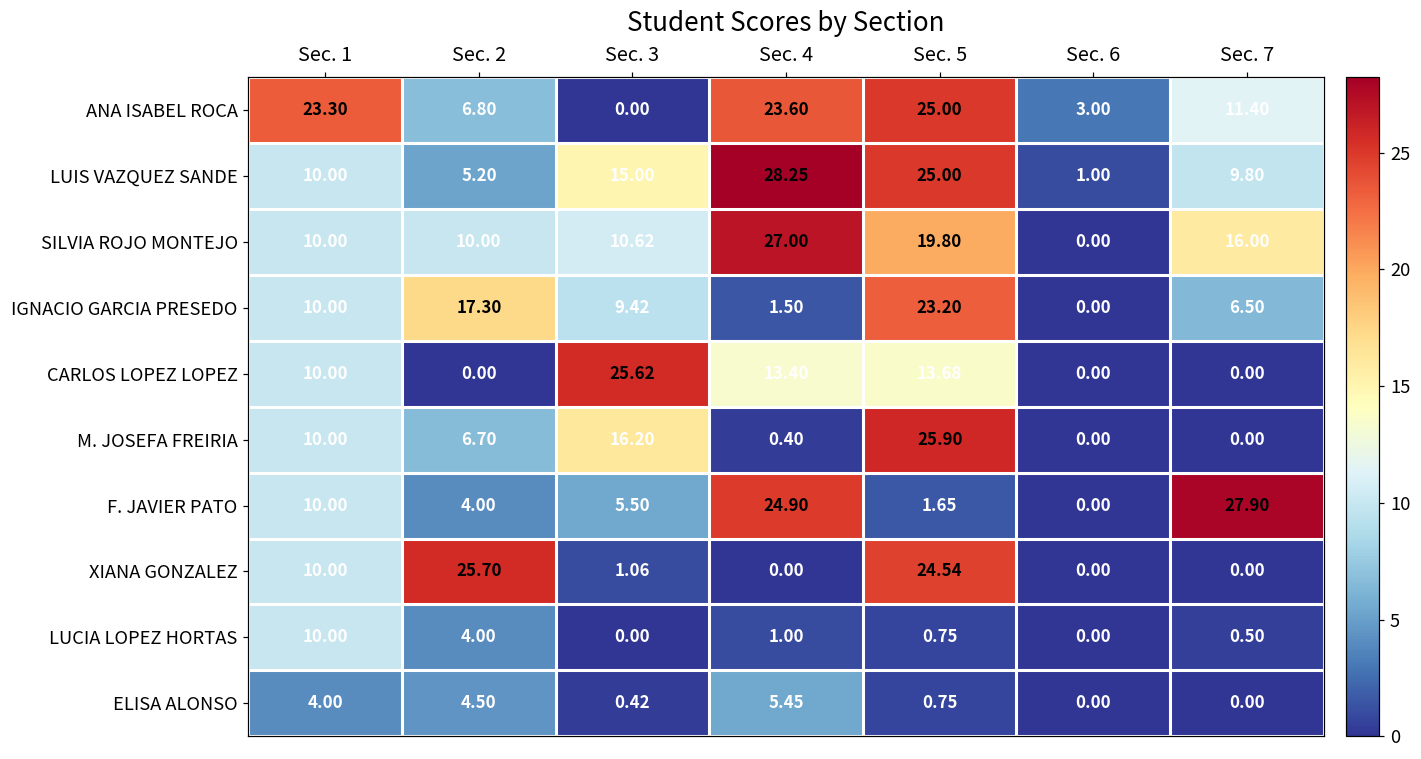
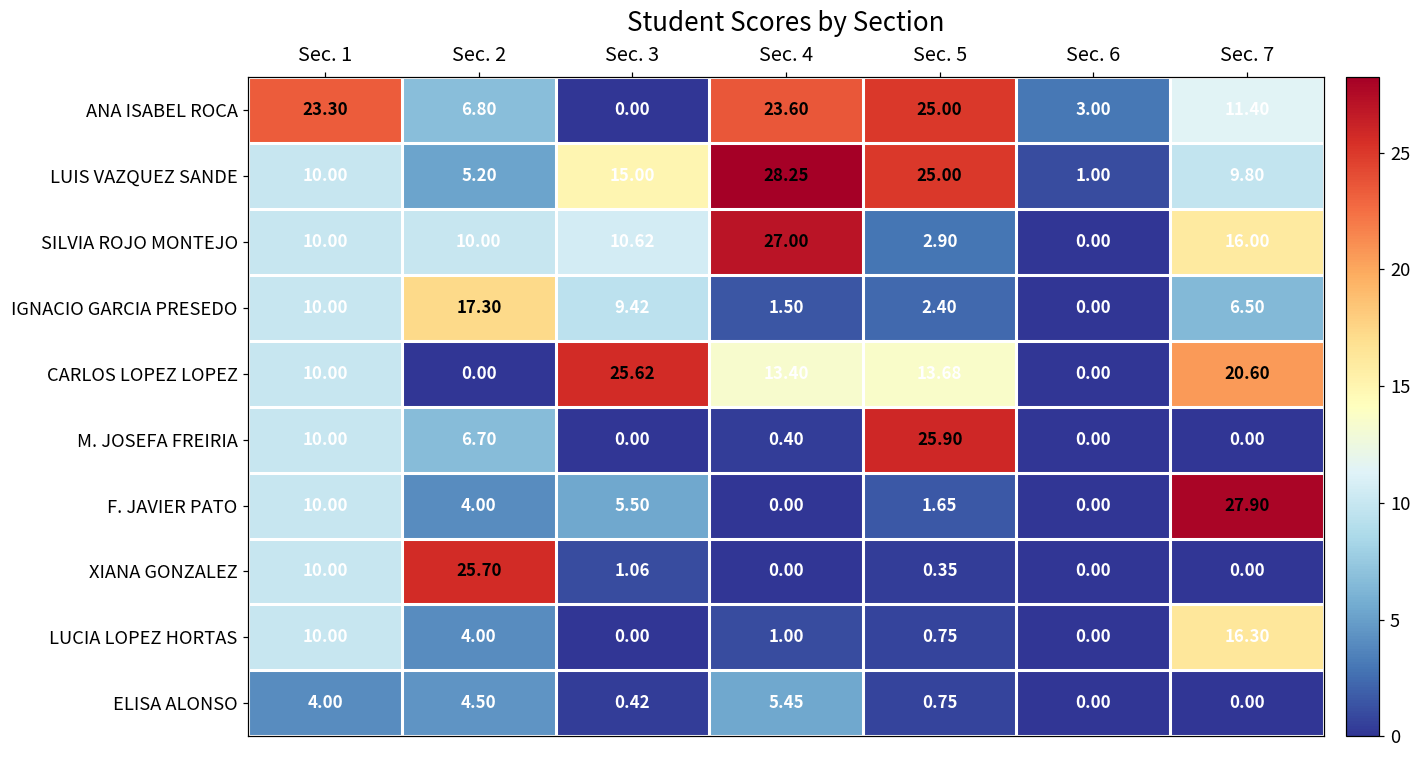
SILVIA ROJO MONTEJO, Sec. 5: 19.80 -> 2.90
IGNACIO GARCIA PRESEDO, Sec. 5: 23.20 -> 2.40
CARLOS LOPEZ LOPEZ, Sec. 7: 0.00 -> 20.60
M. JOSEFA FREIRIA, Sec. 3: 16.20 -> 0.00
F. JAVIER PATO, Sec. 4: 24.90 -> 0.00
XIANA GONZALEZ, Sec. 5: 24.54 -> 0.35
LUCIA LOPEZ HORTAS, Sec. 7: 0.50 -> 16.30
